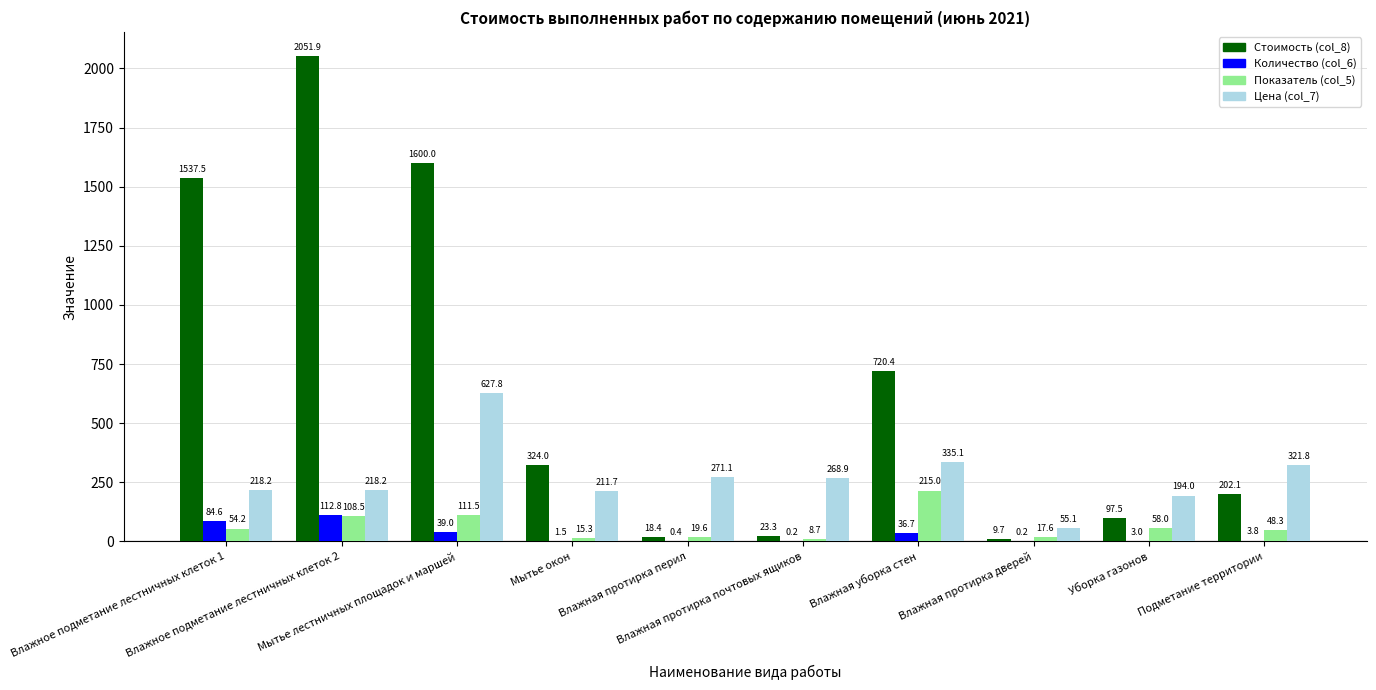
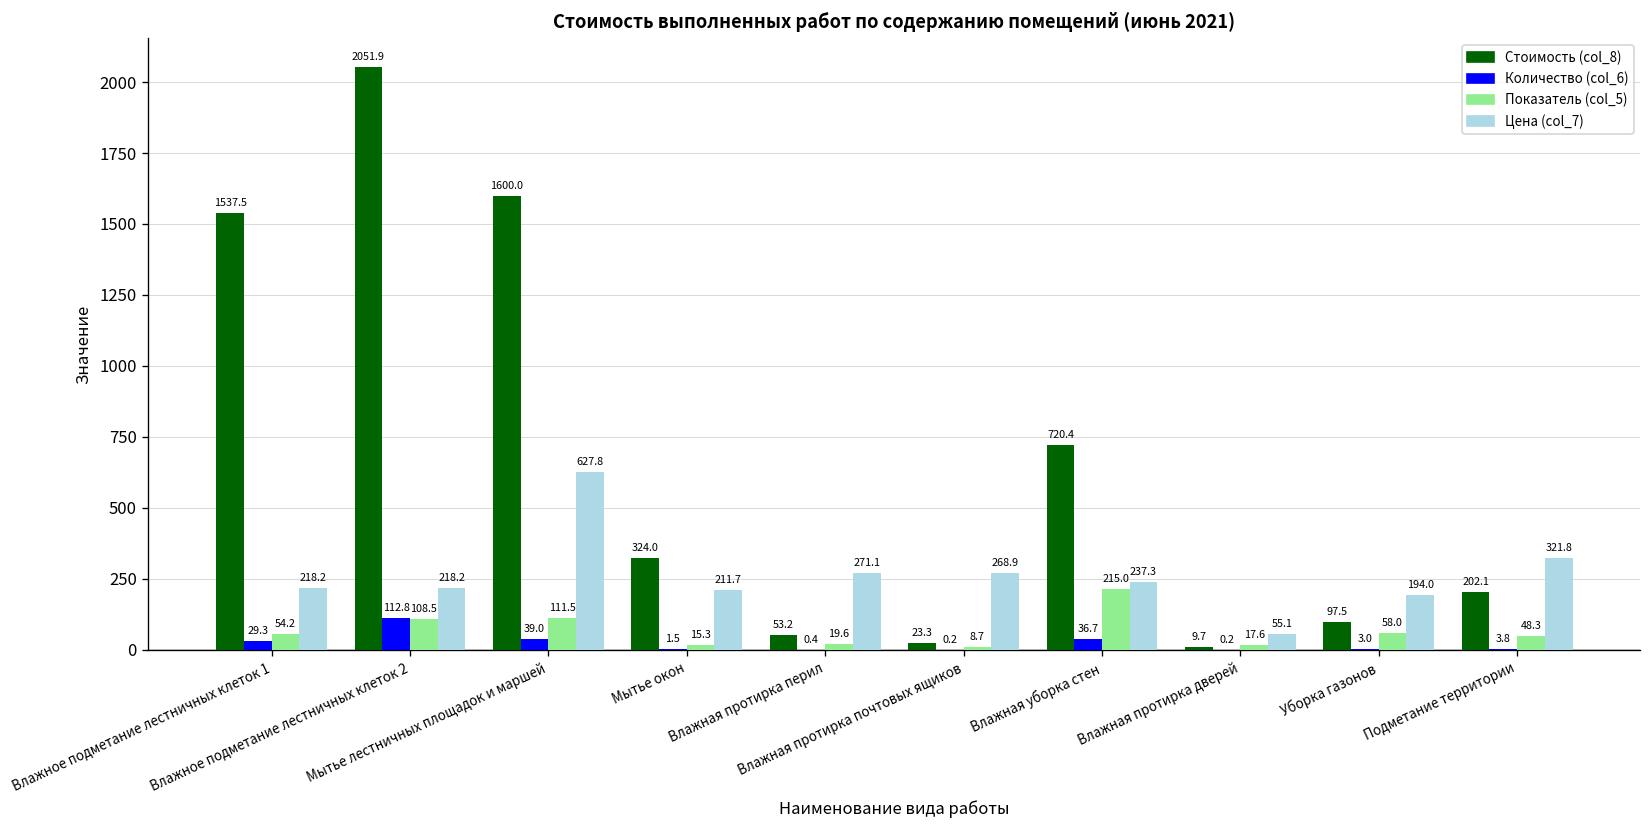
Количество (col_6), Влажное подметание лестничных клеток 1: 84.6 -> 29.3
Стоимость (col_8), Влажная протирка перил: 18.4 -> 53.2
Цена (col_7), Влажная уборка стен: 335.1 -> 237.3
